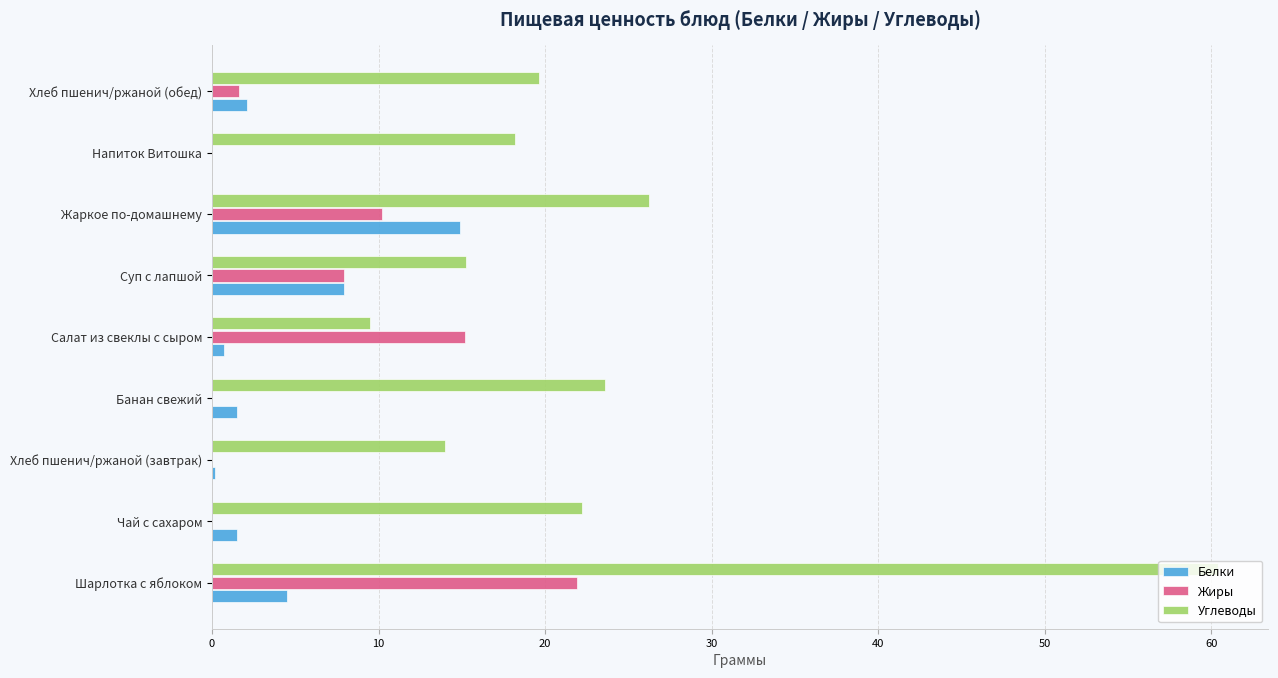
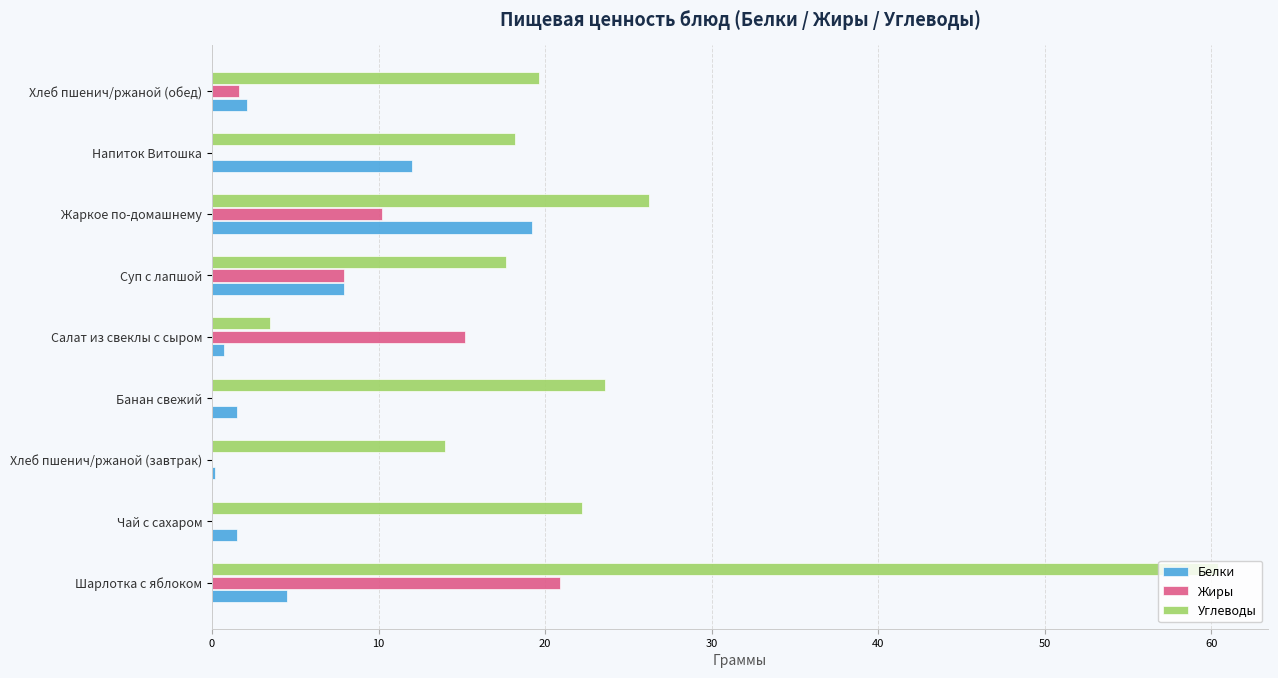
Белки, Напиток Витошка: 0 -> 12
Белки, Жаркое по-домашнему: 14.9 -> 19.2
Углеводы, Суп с лапшой: 15.2 -> 17.6
Углеводы, Салат из свеклы с сыром: 9.5 -> 3.5
Жиры, Шарлотка с яблоком: 21.9 -> 20.9
